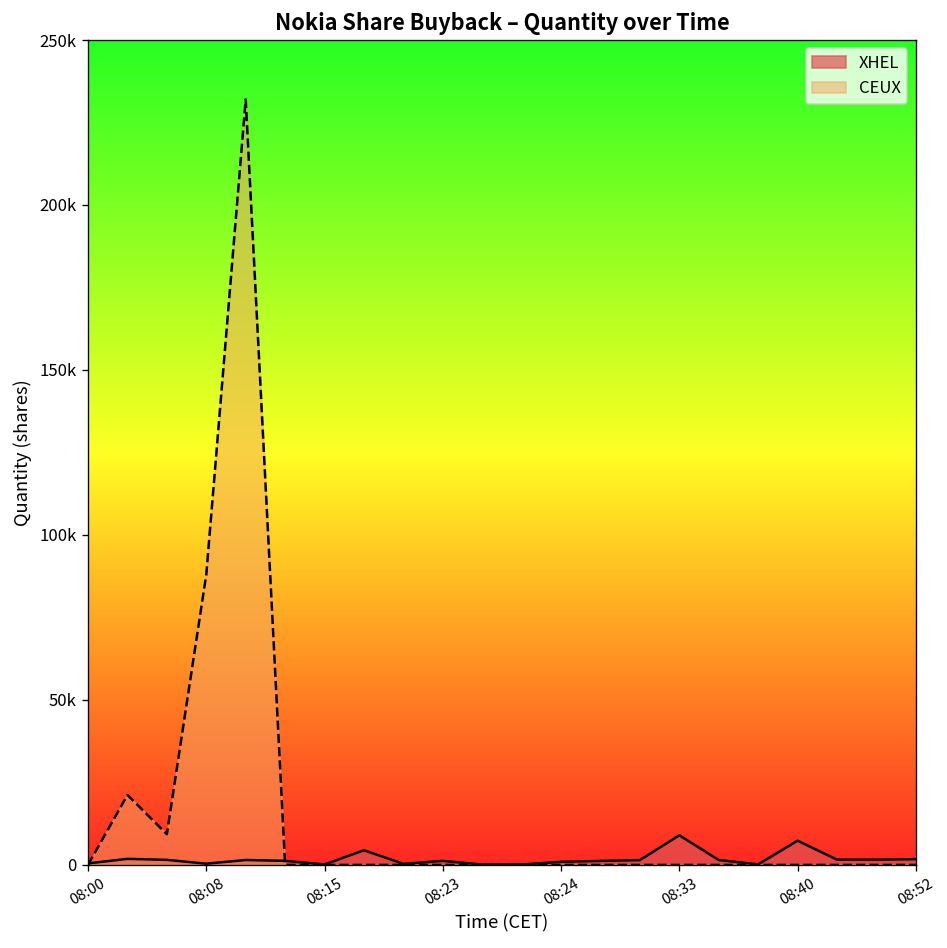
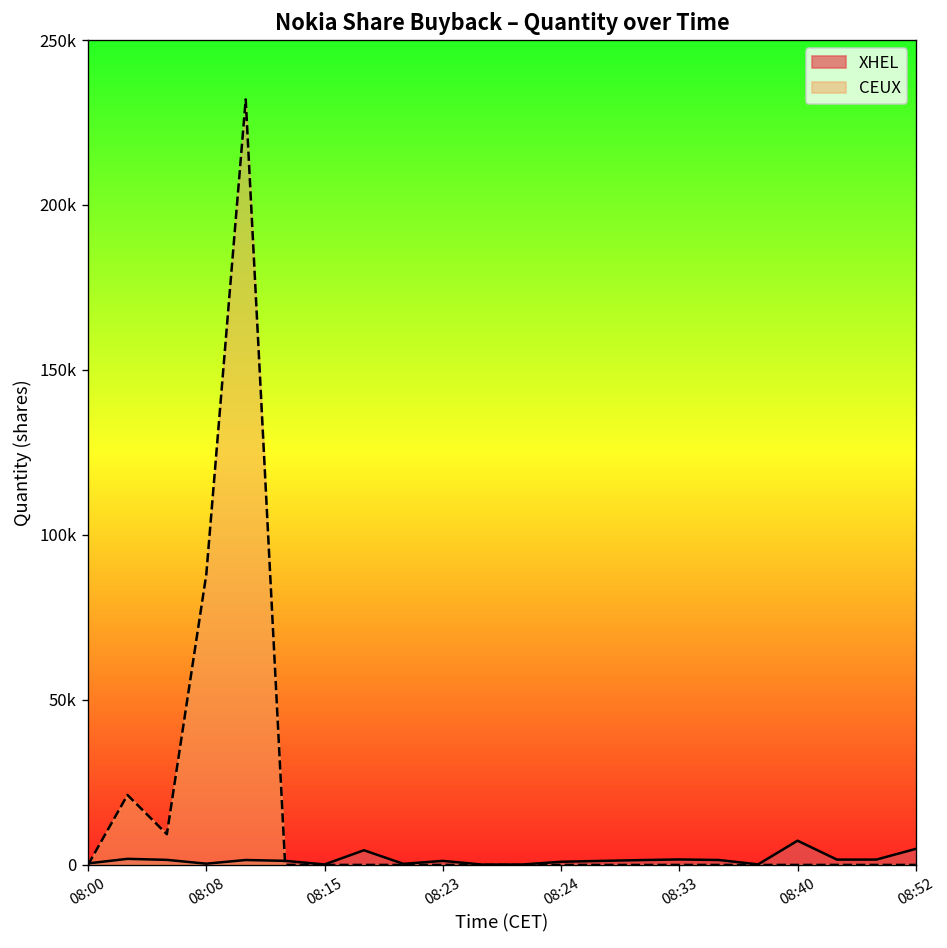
XHEL, 08:33: 9000 -> 2000
XHEL, 08:52: 2000 -> 5000
